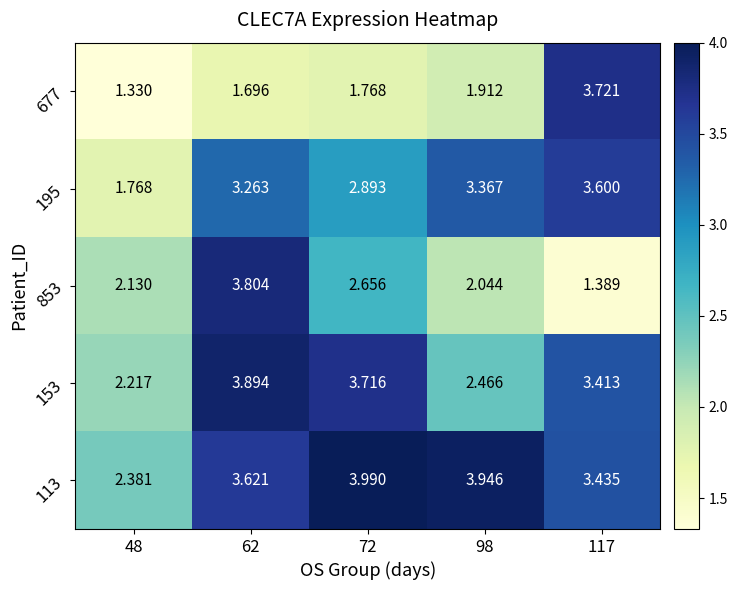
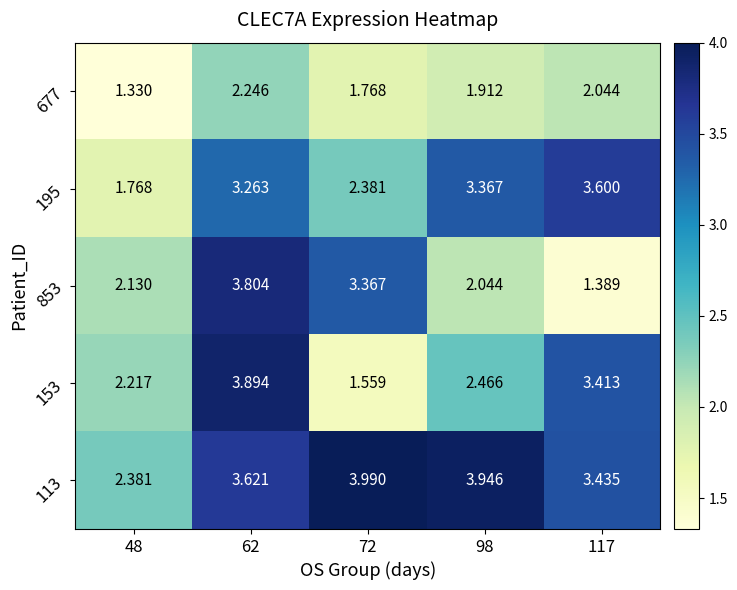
677, 62: 1.696 -> 2.246
677, 117: 3.721 -> 2.044
195, 72: 2.893 -> 2.381
853, 72: 2.656 -> 3.367
153, 72: 3.716 -> 1.559
